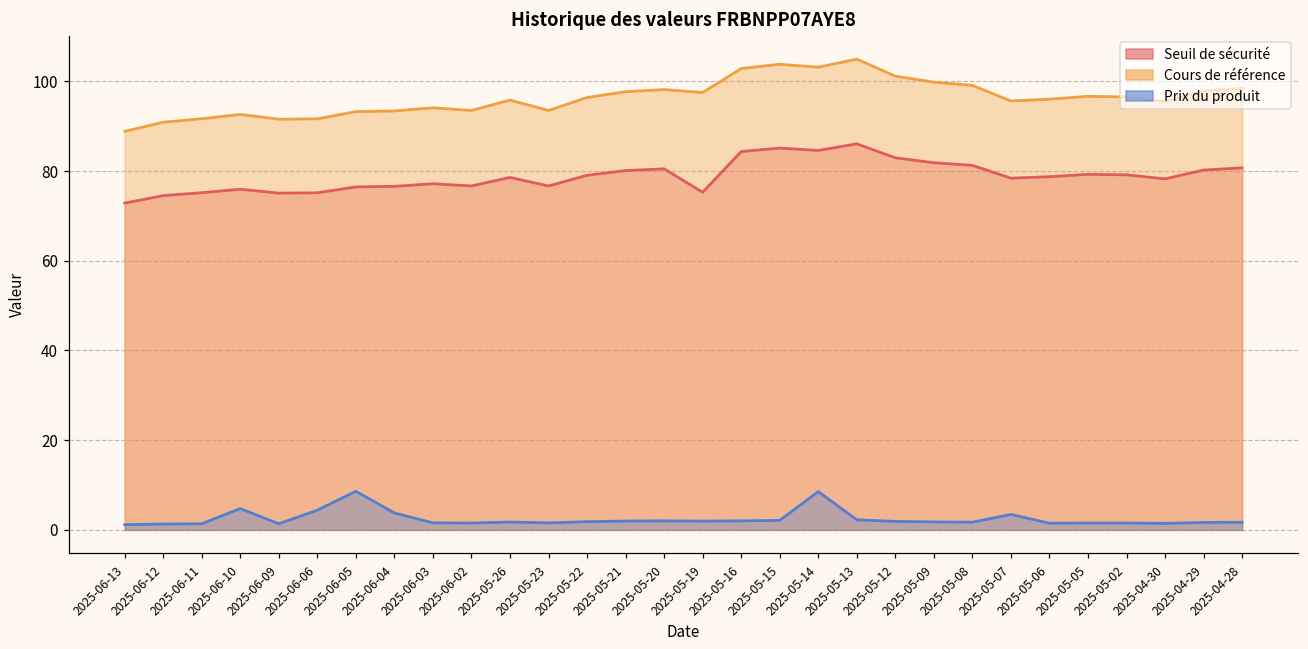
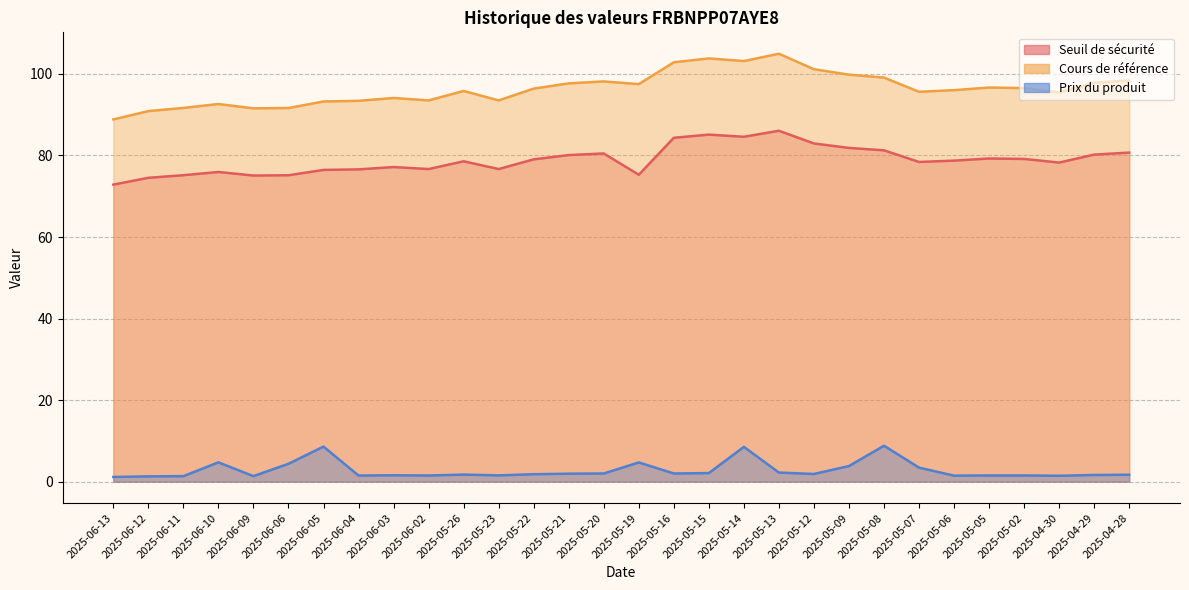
Prix du produit, 2025-06-04: 4 -> 2
Prix du produit, 2025-05-19: 2 -> 5
Prix du produit, 2025-05-09: 2 -> 4
Prix du produit, 2025-05-08: 2 -> 9
